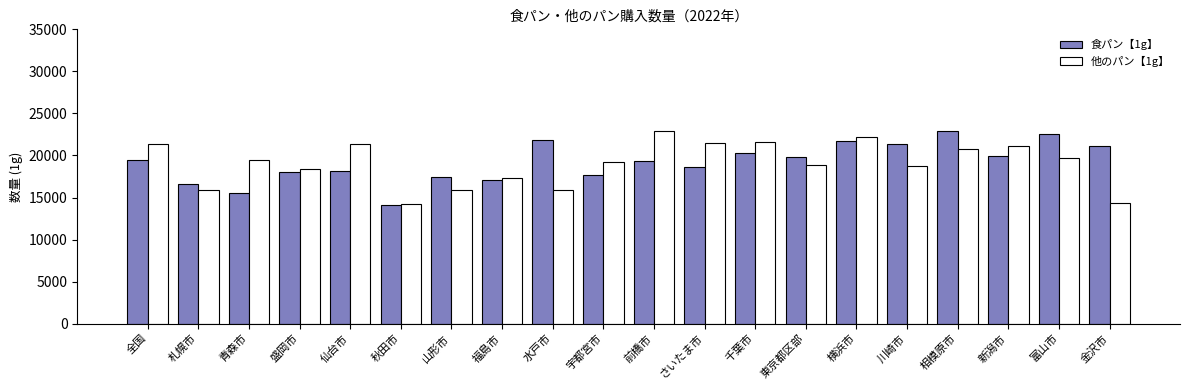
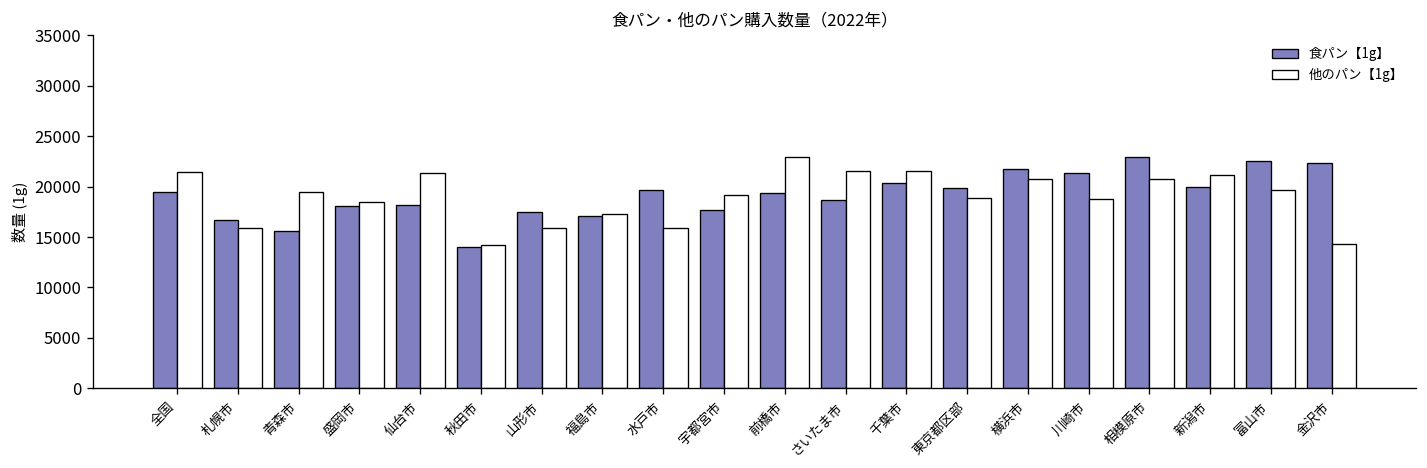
食パン【1g】, 水戸市: 22000 -> 20000
他のパン【1g】, 横浜市: 22000 -> 21000
食パン【1g】, 金沢市: 21000 -> 22000
